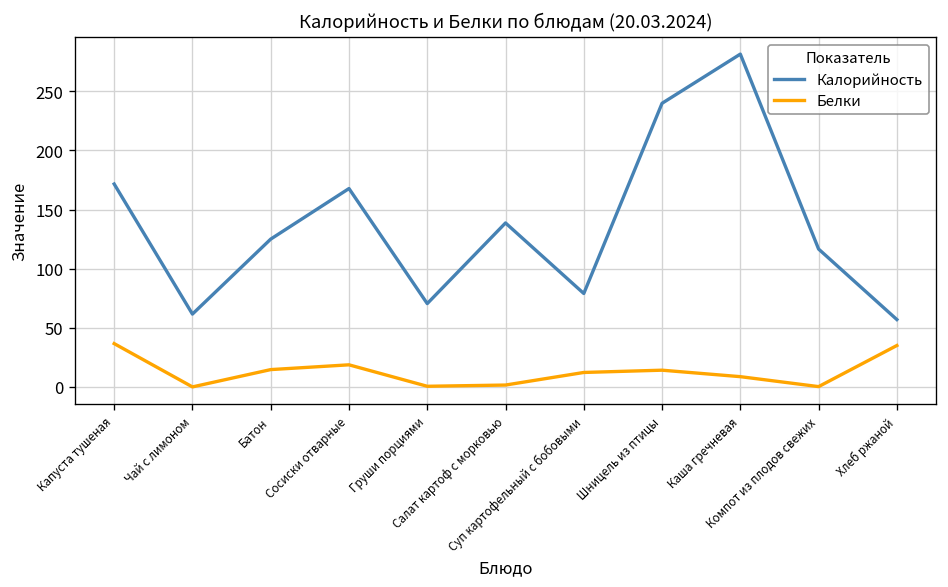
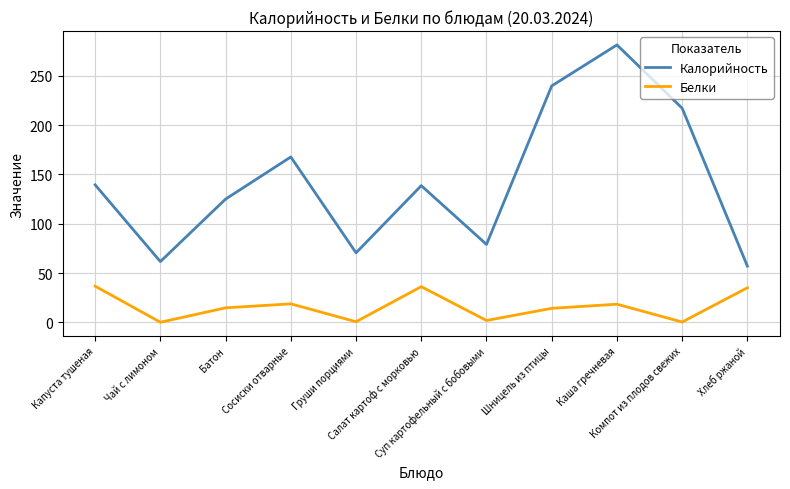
Калорийность, Капуста тушеная: 170 -> 140
Белки, Салат картоф с морковью: 0 -> 40
Белки, Суп картофельный с бобовыми: 10 -> 0
Белки, Каша гречневая: 10 -> 20
Калорийность, Компот из плодов свежих: 120 -> 220
